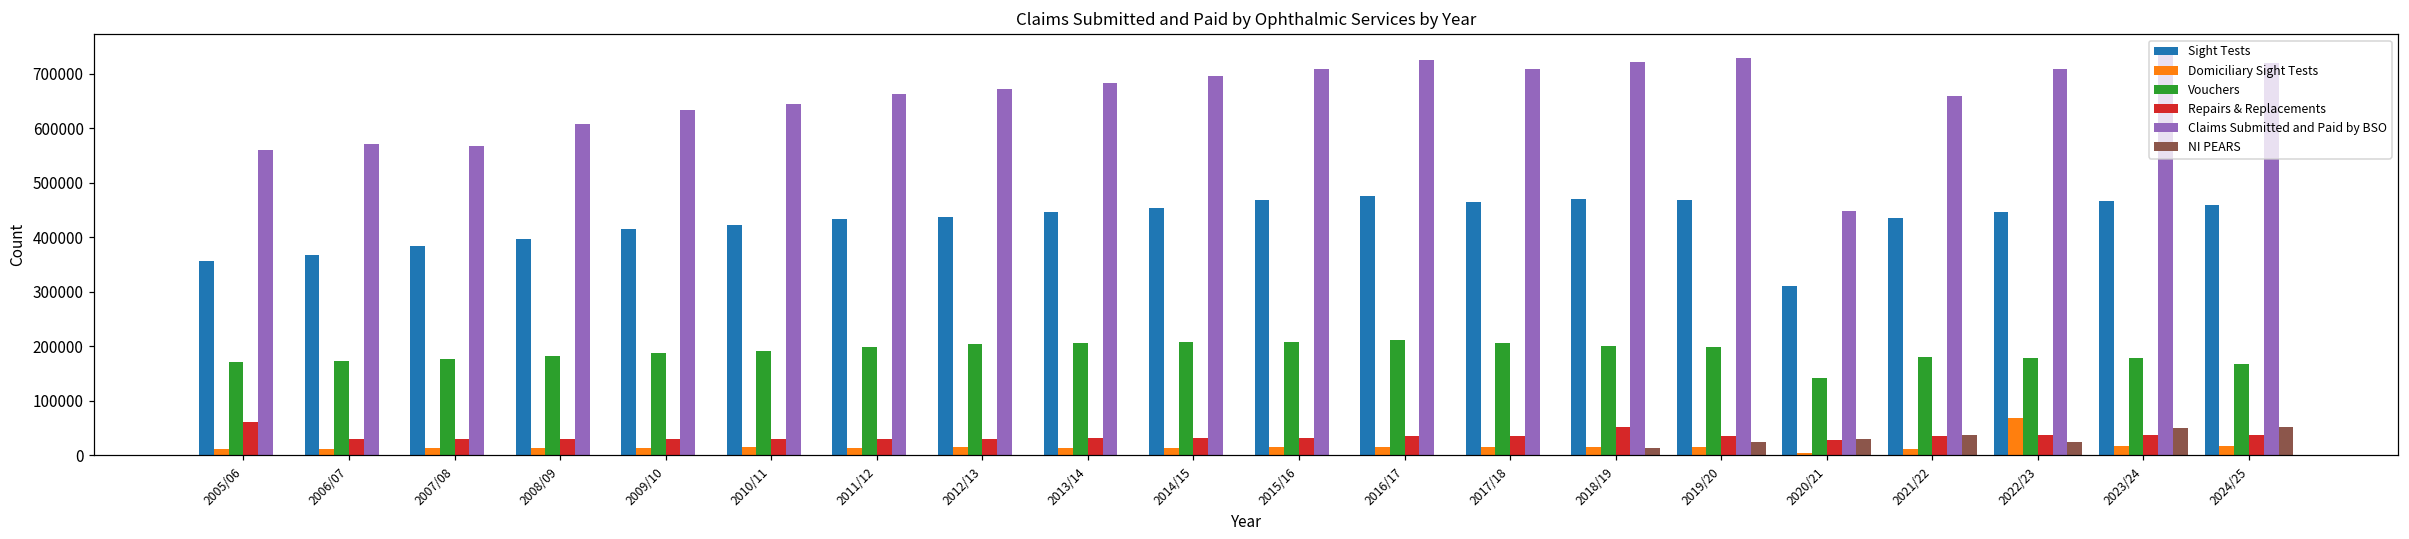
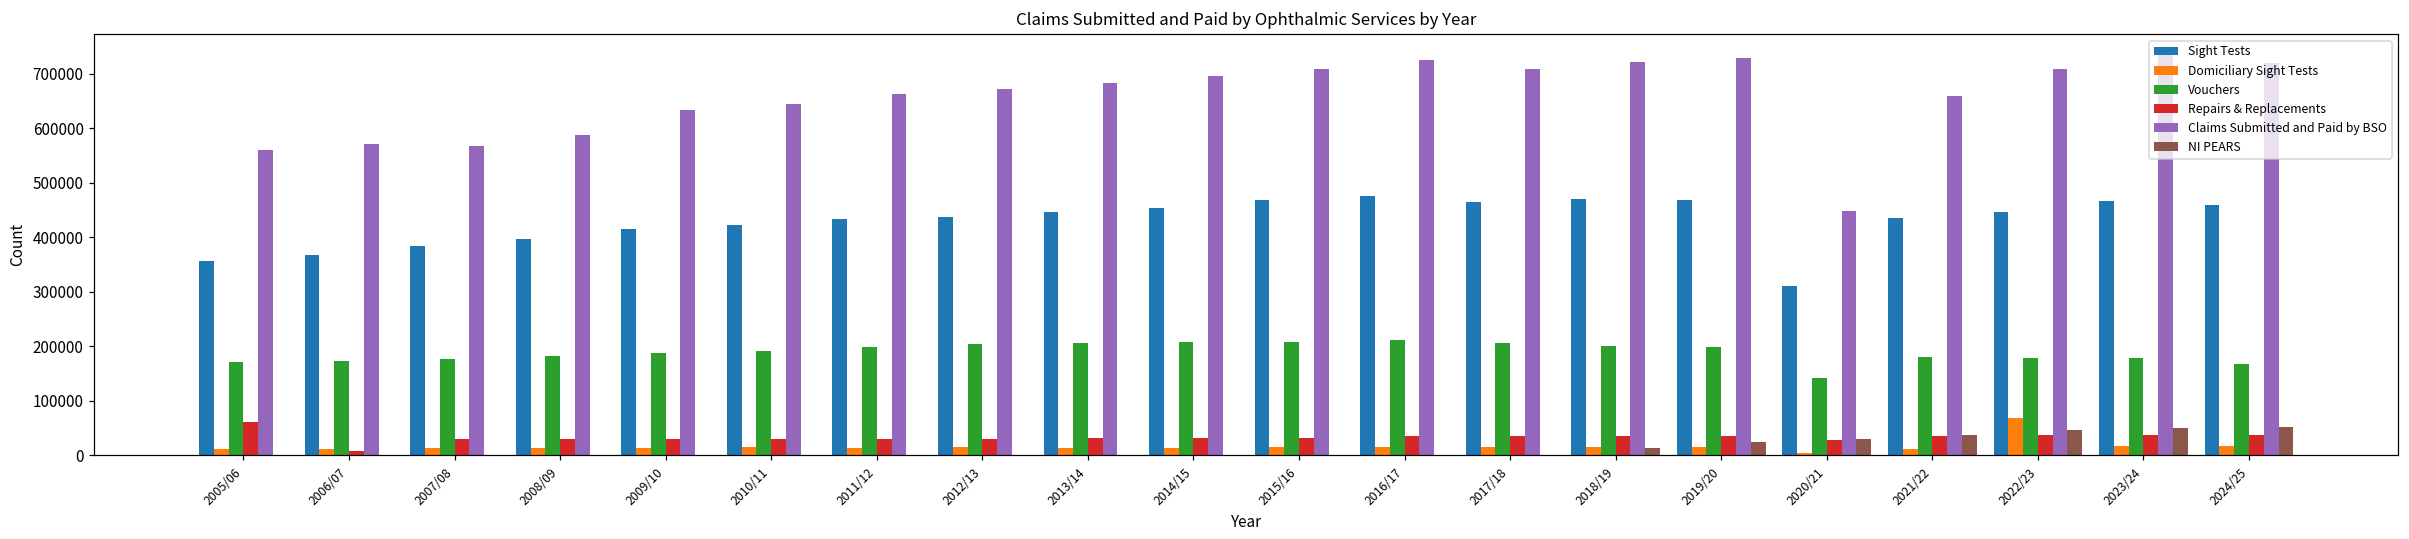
Repairs & Replacements, 2006/07: 30000 -> 10000
Claims Submitted and Paid by BSO, 2008/09: 610000 -> 590000
Repairs & Replacements, 2018/19: 50000 -> 40000
NI PEARS, 2022/23: 20000 -> 50000
